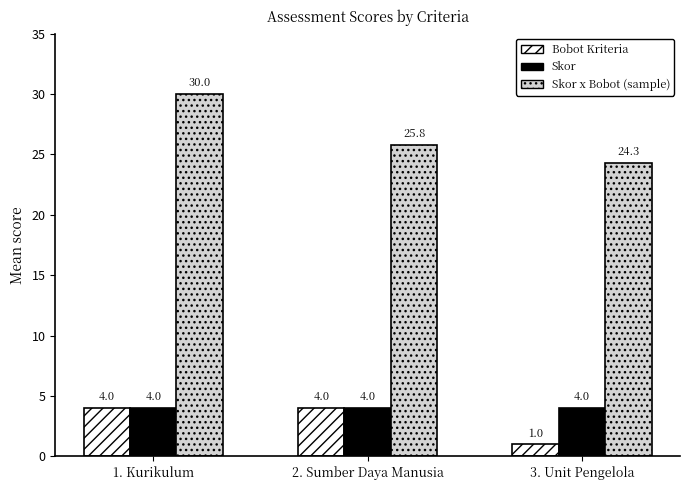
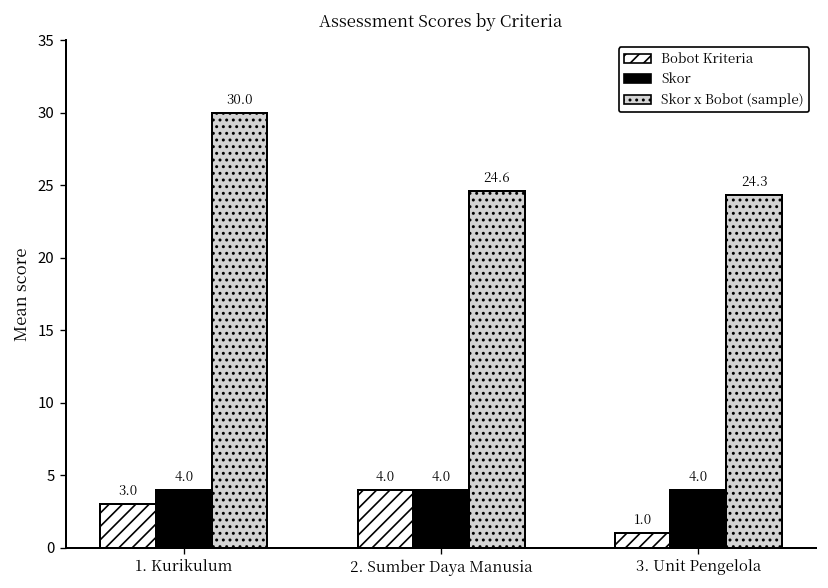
Bobot Kriteria, 1. Kurikulum: 4.0 -> 3.0
Skor x Bobot (sample), 2. Sumber Daya Manusia: 25.8 -> 24.6
